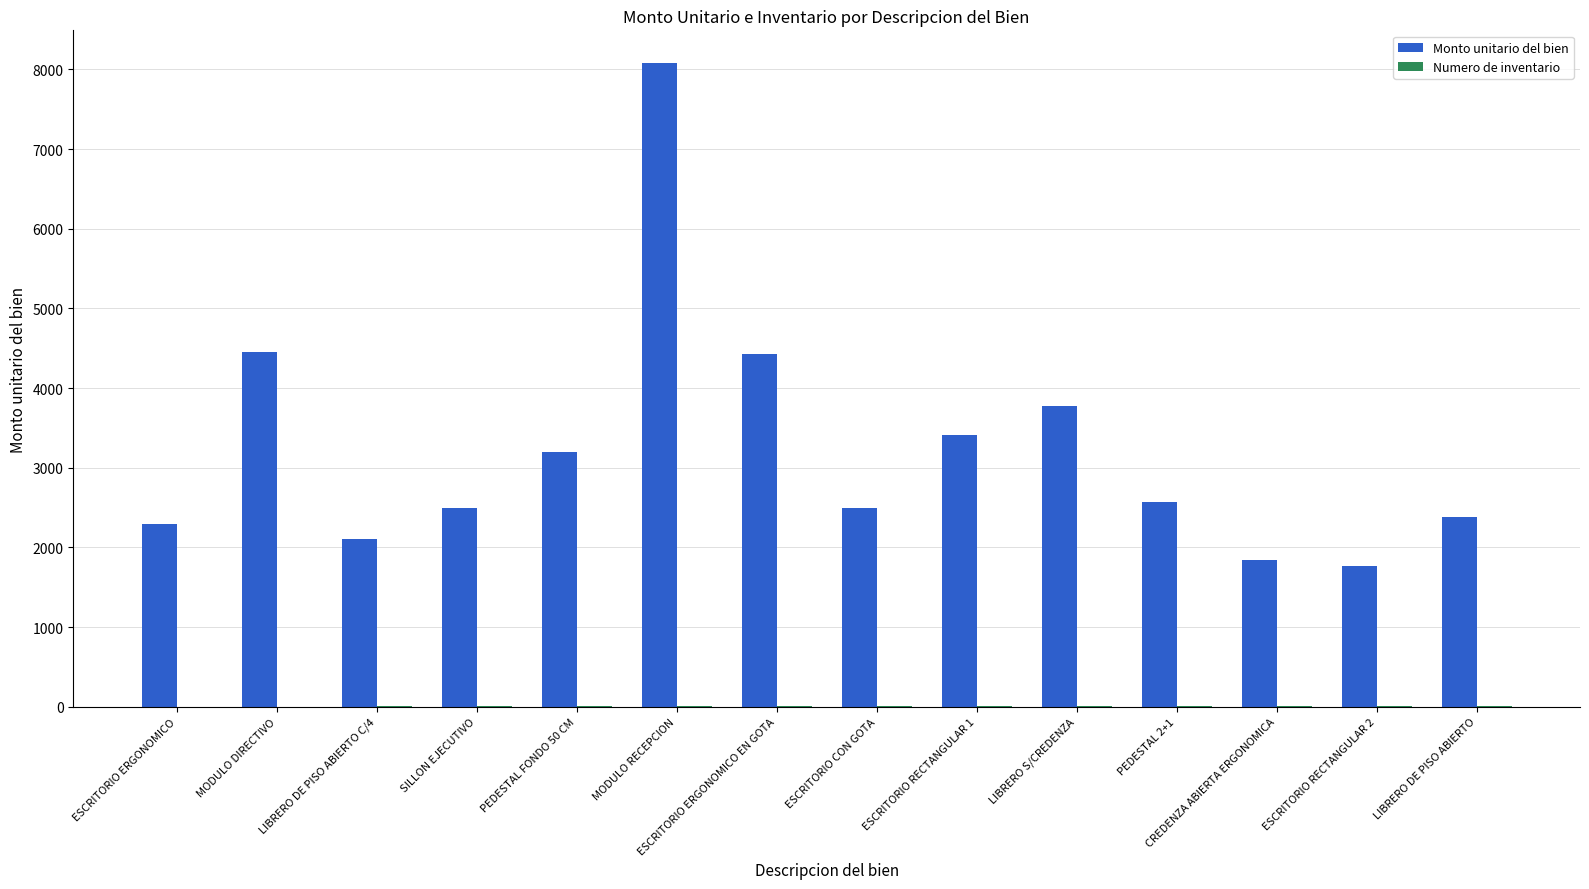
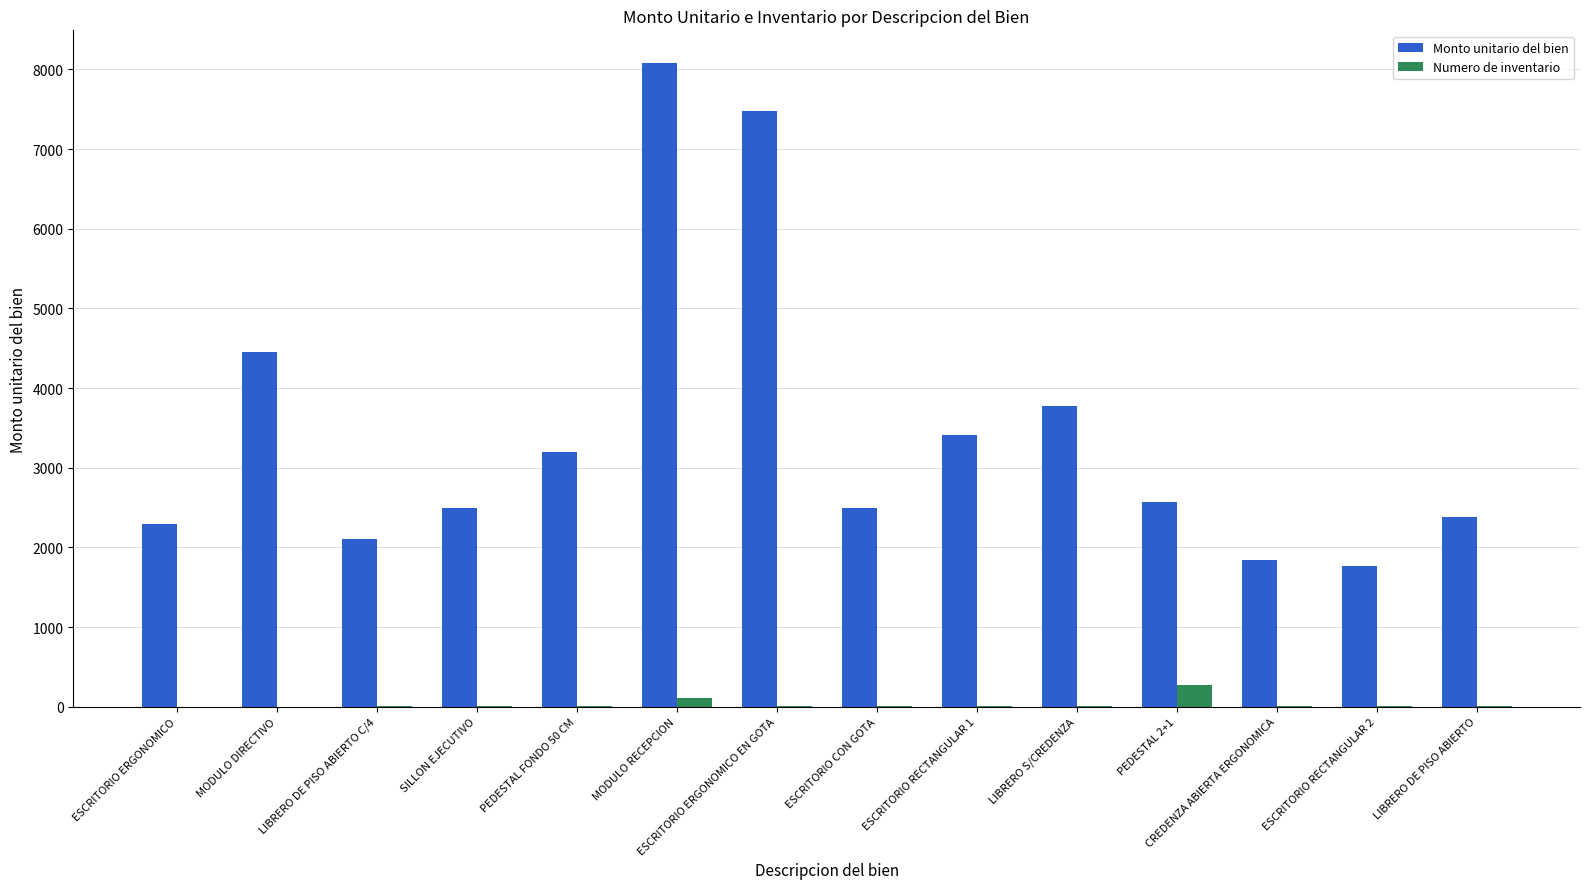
Numero de inventario, MODULO RECEPCION: 0 -> 100
Monto unitario del bien, ESCRITORIO ERGONOMICO EN GOTA: 4400 -> 7500
Numero de inventario, PEDESTAL 2+1: 0 -> 300
